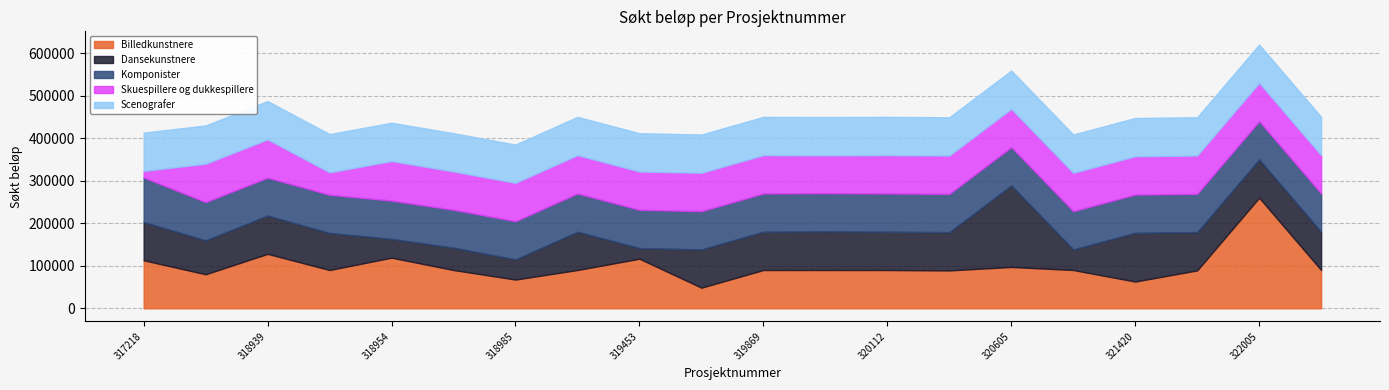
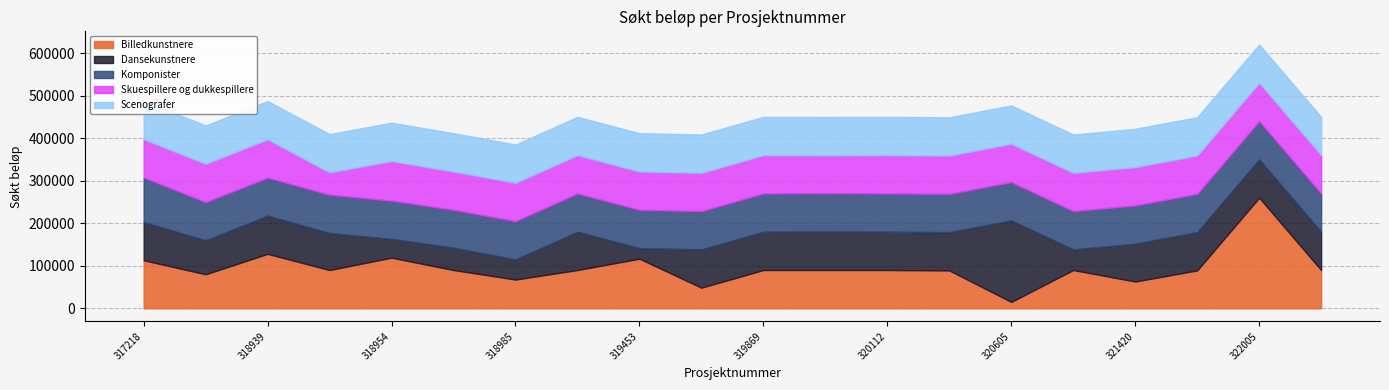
Skuespillere og dukkespillere, 317218: 20000 -> 90000
Billedkunstnere, 320605: 100000 -> 20000
Dansekunstnere, 321420: 110000 -> 90000
